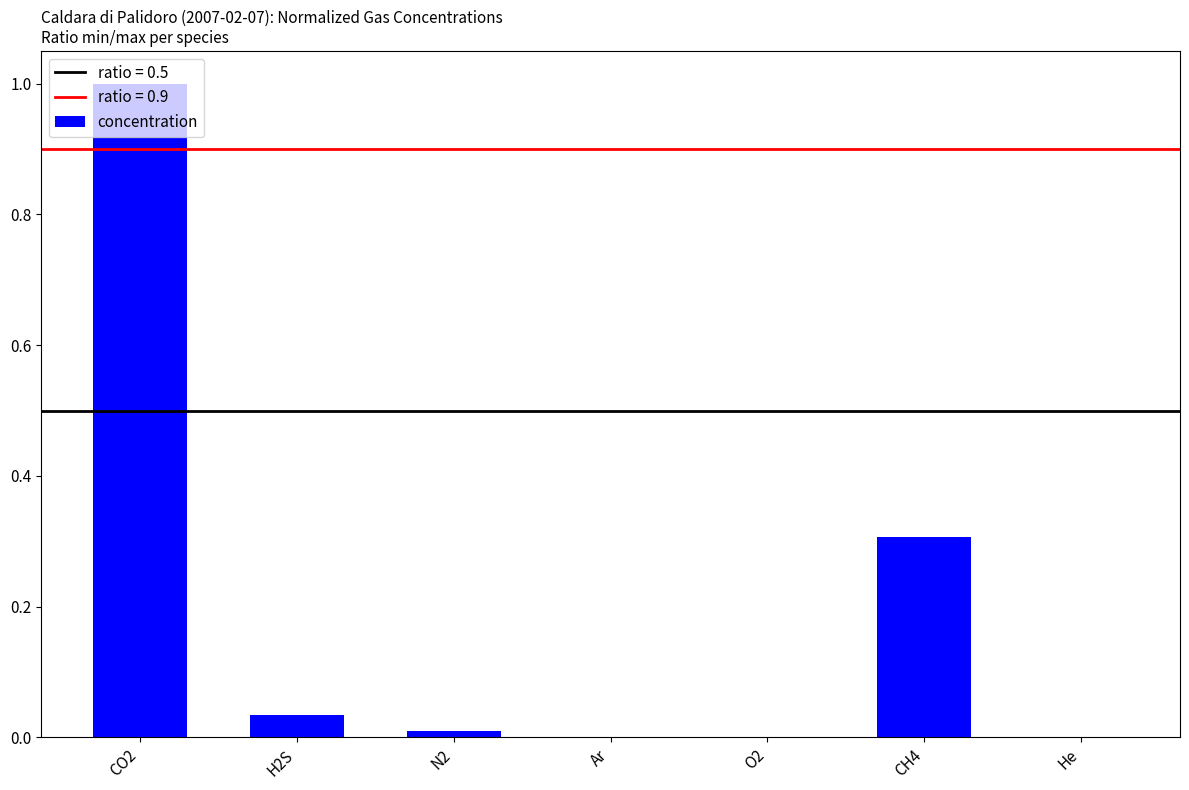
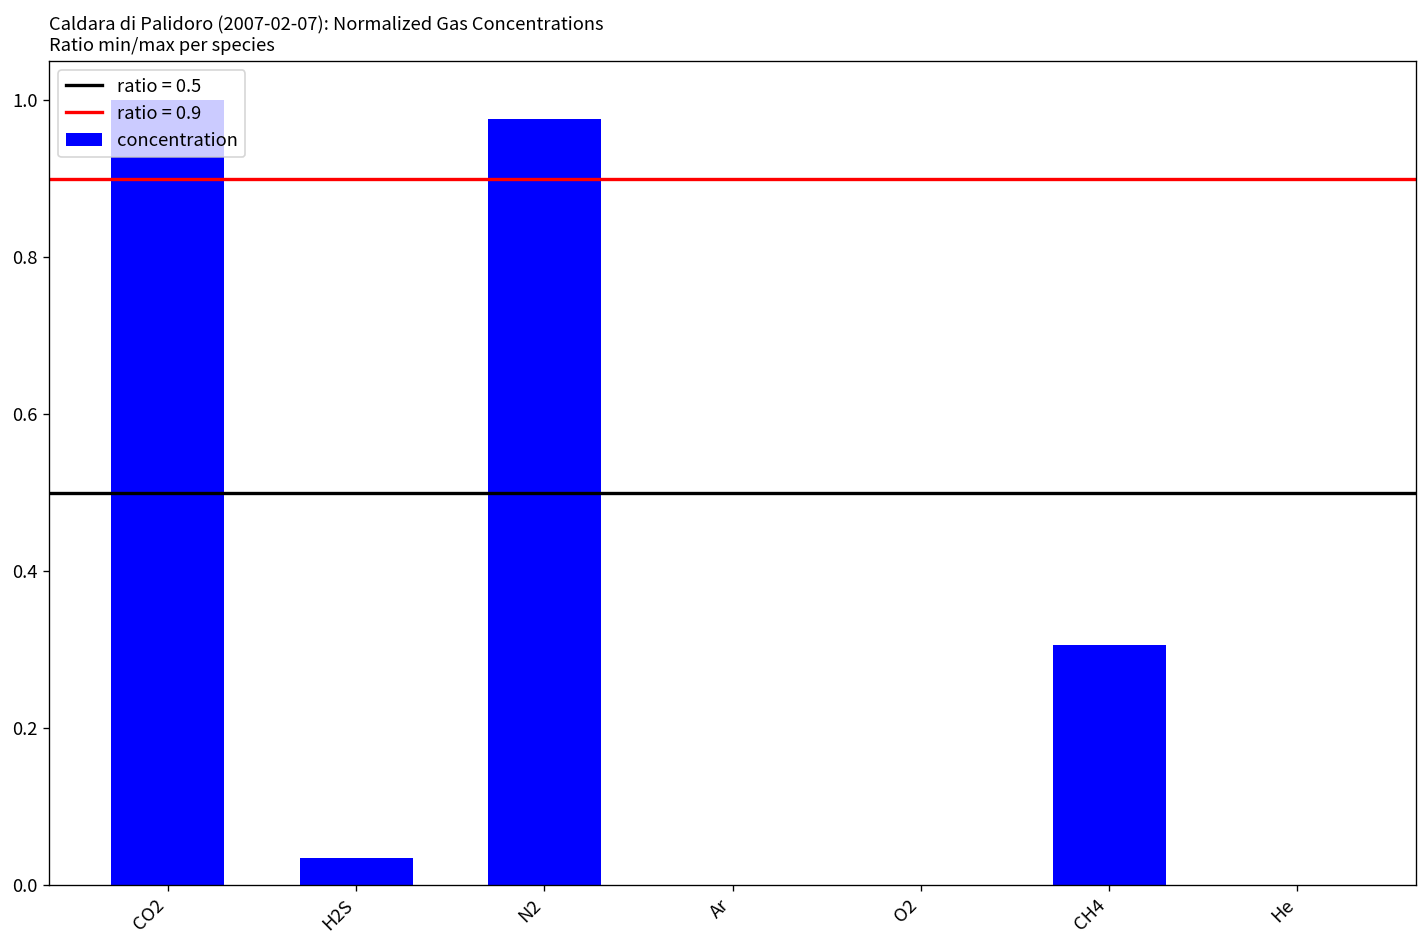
N2: 0.01 -> 0.98
